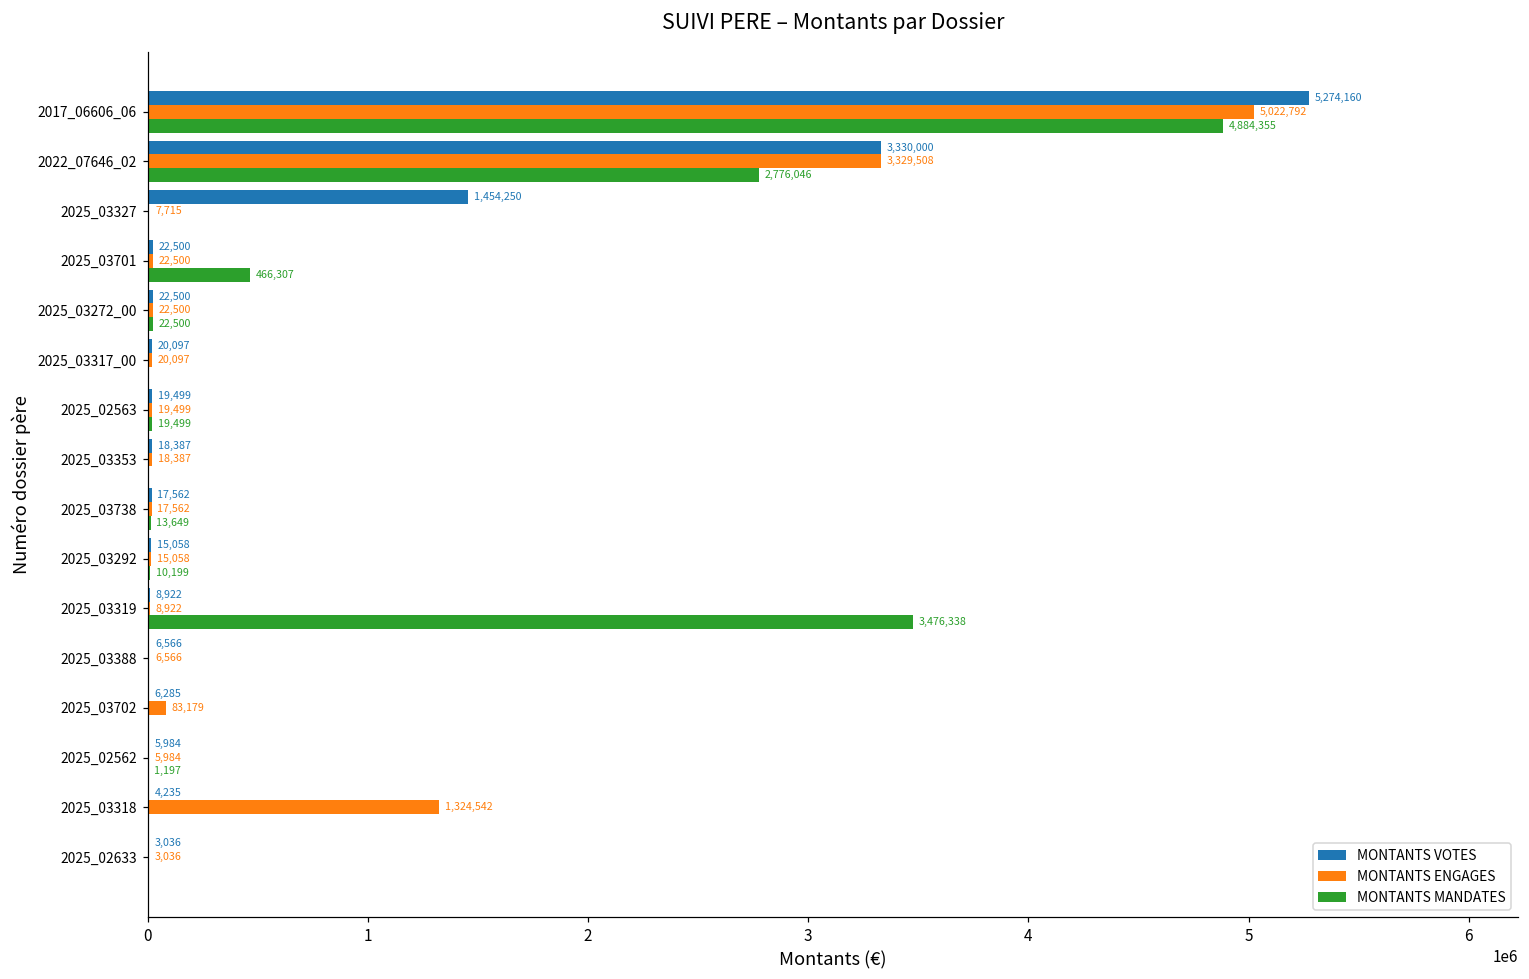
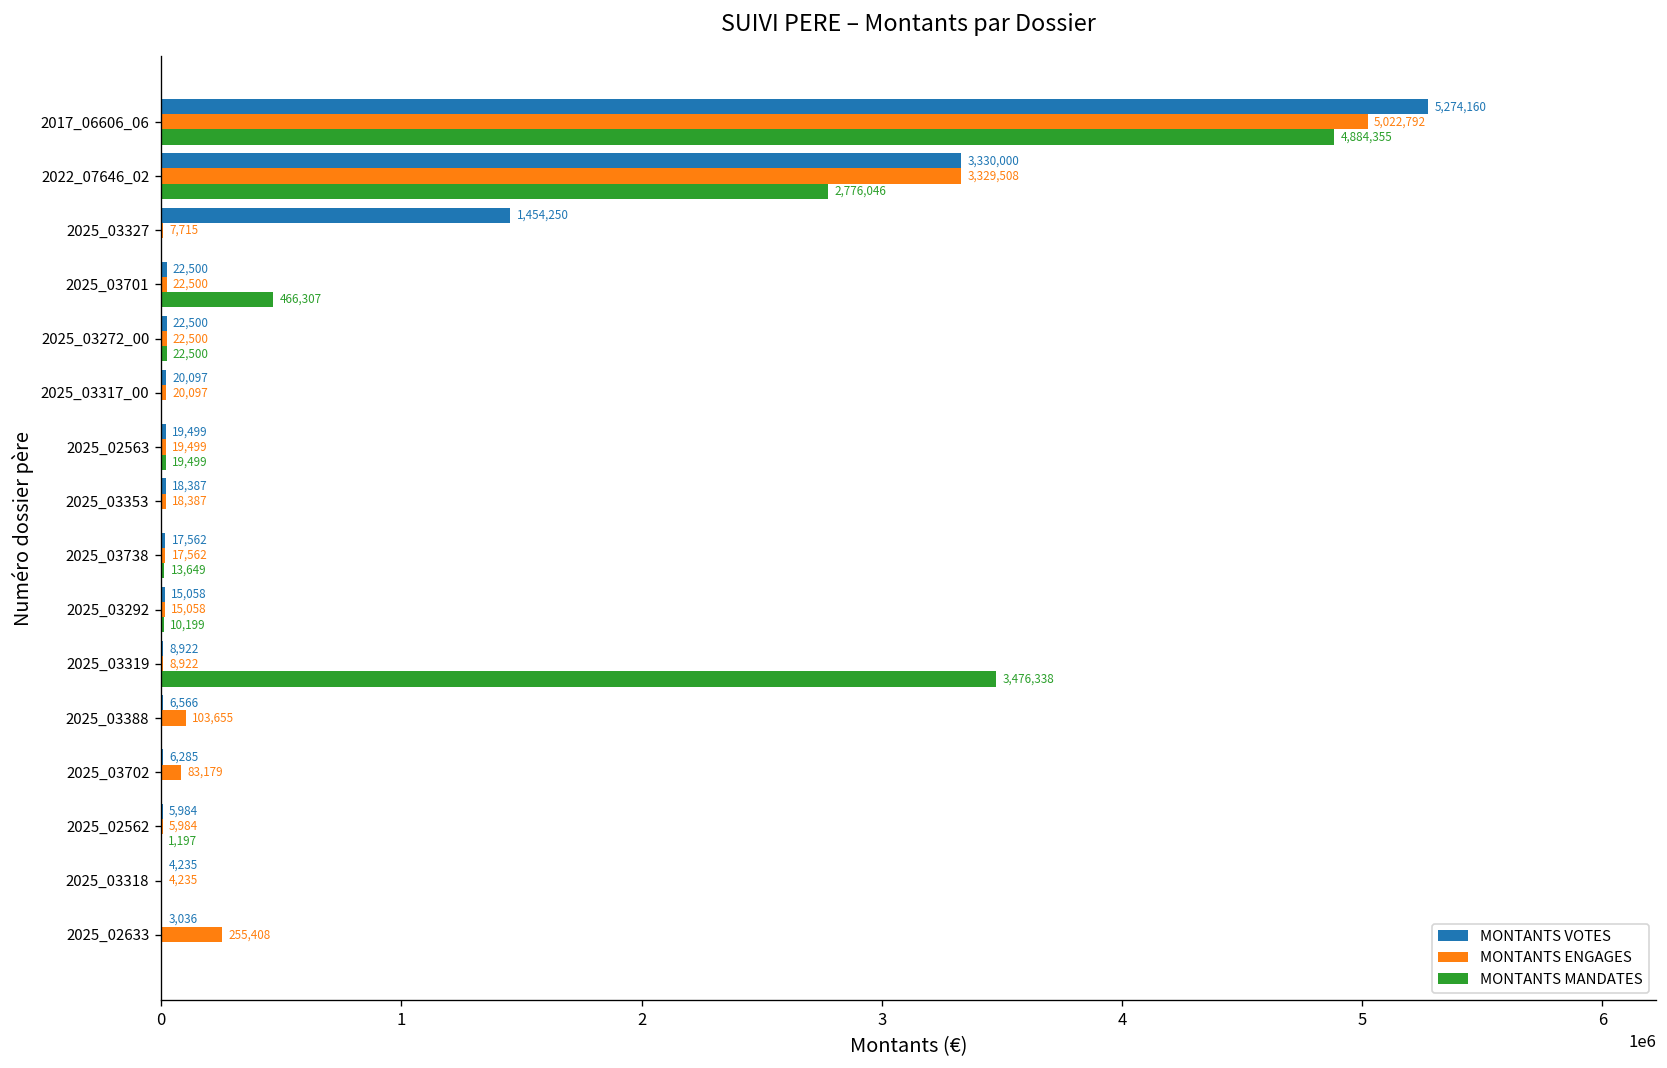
MONTANTS ENGAGES, 2025_03388: 6,566 -> 103,655
MONTANTS ENGAGES, 2025_03318: 1,324,542 -> 4,235
MONTANTS ENGAGES, 2025_02633: 3,036 -> 255,408
